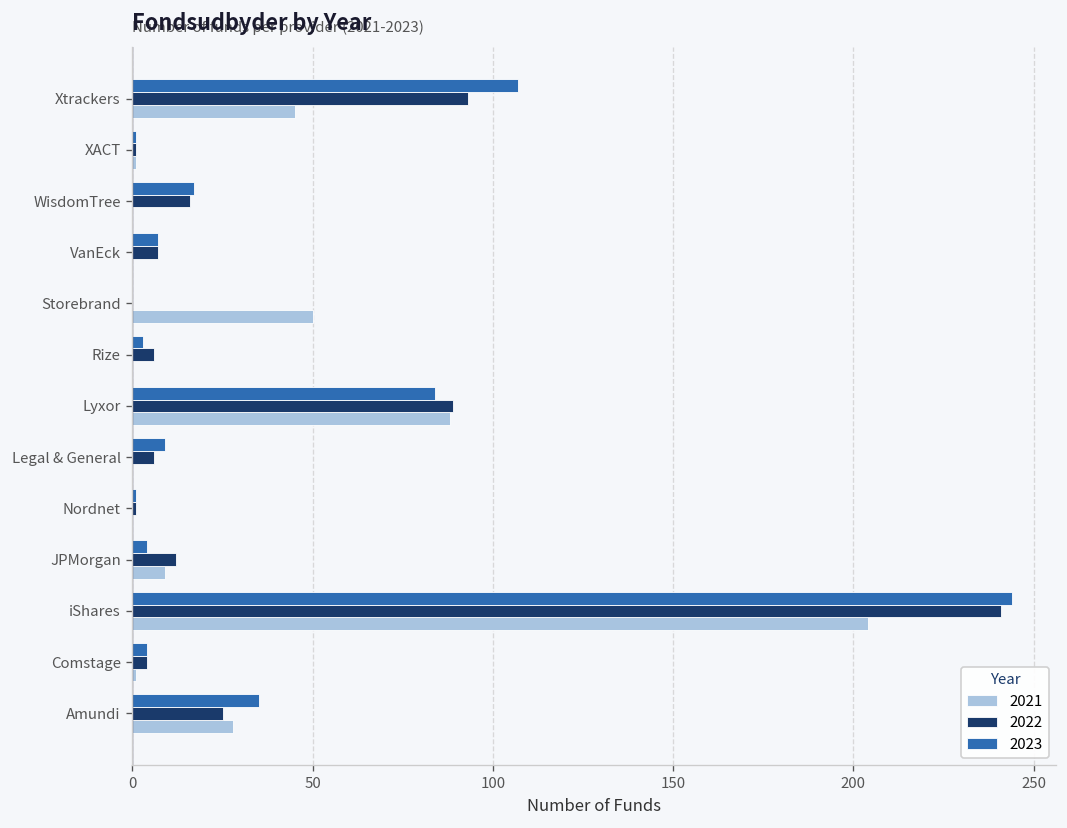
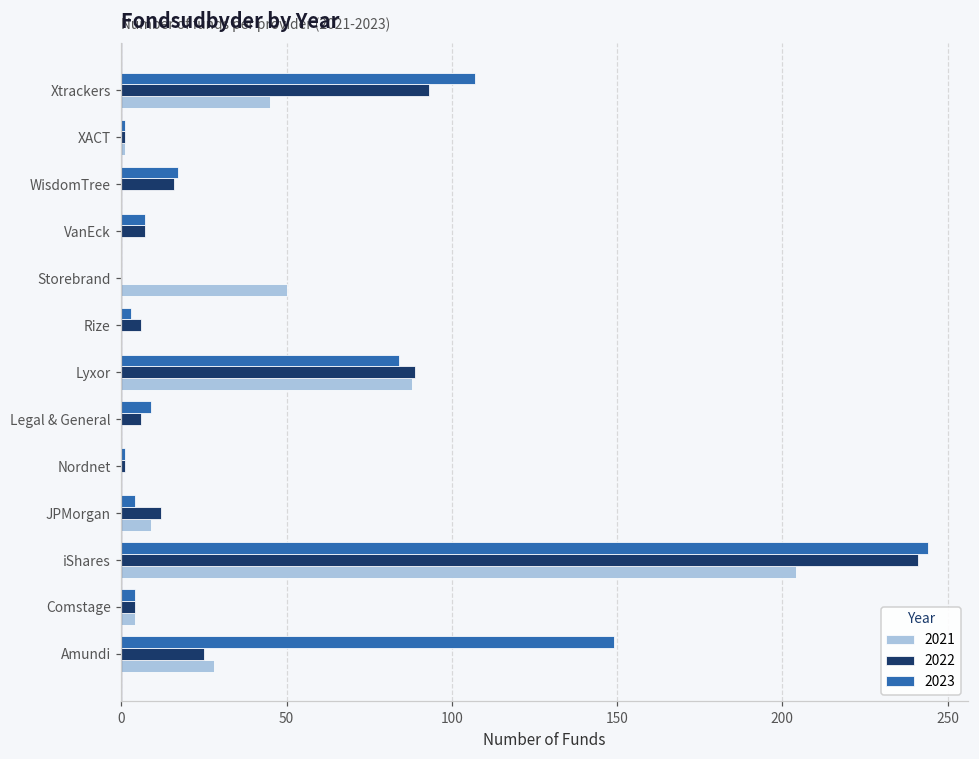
2021, Comstage: 1 -> 4
2023, Amundi: 35 -> 149
